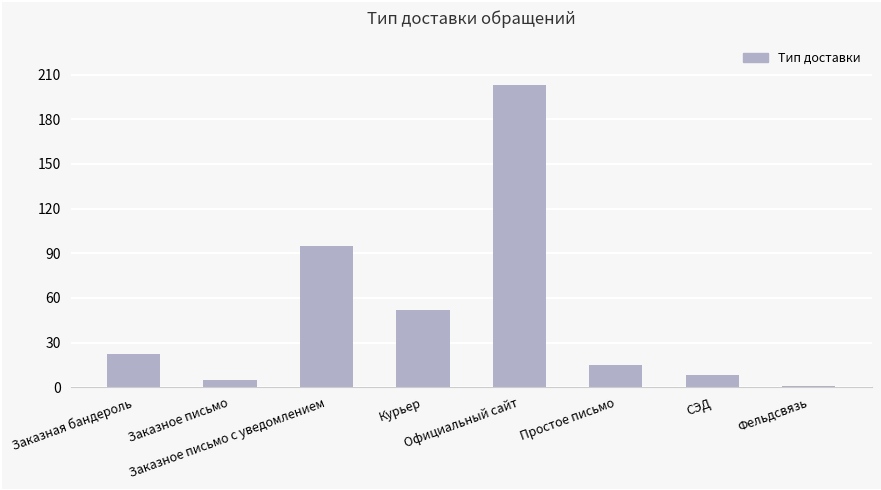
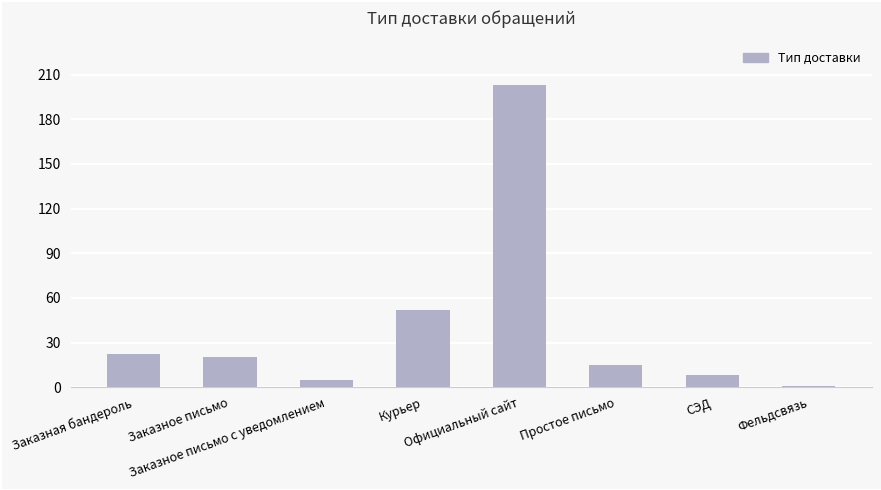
Заказное письмо: 5 -> 20
Заказное письмо с уведомлением: 95 -> 5
